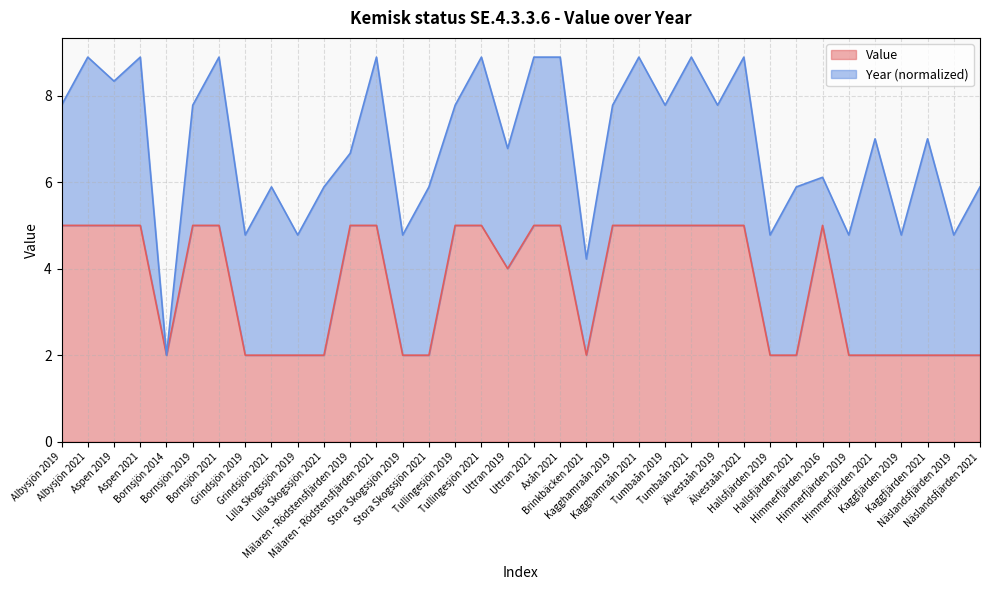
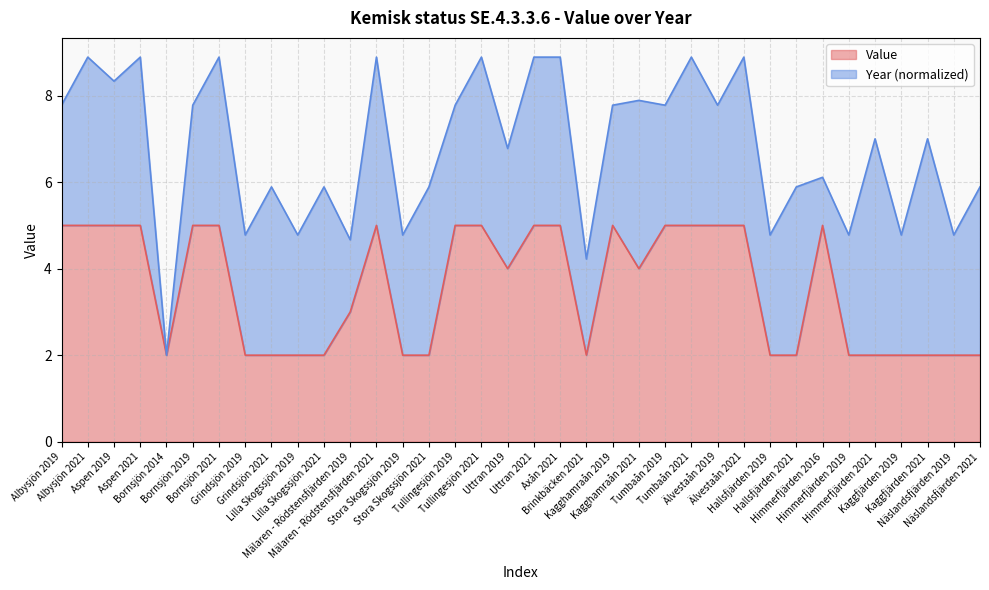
Value, Mälaren - Rödstensfjärden 2019: 5 -> 3
Value, Kagghamraån 2021: 5 -> 4
